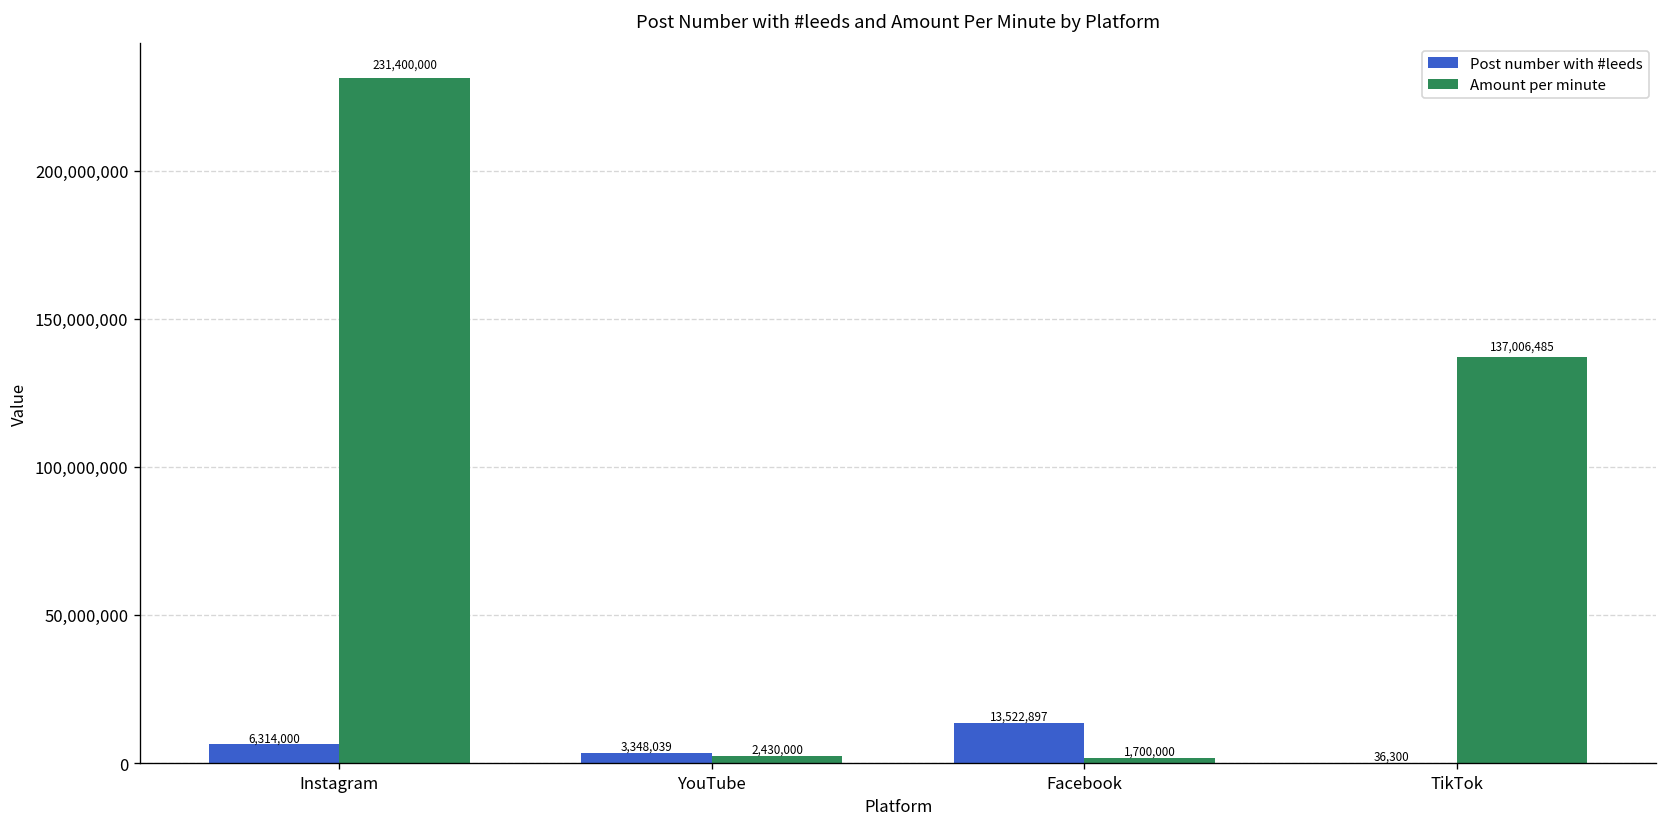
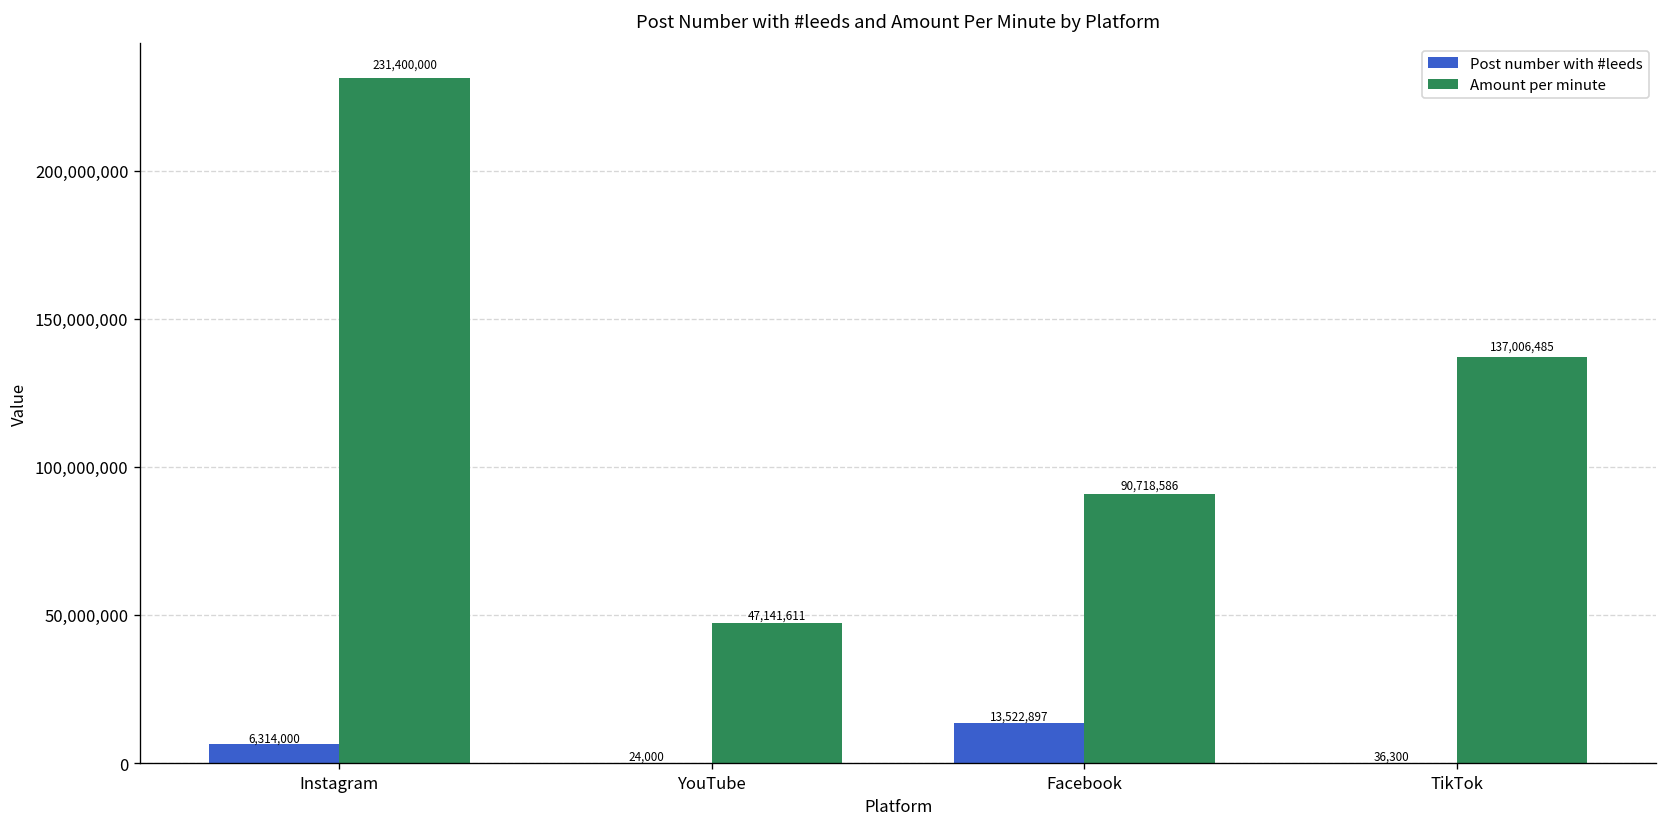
Post number with #leeds, YouTube: 3,348,039 -> 24,000
Amount per minute, YouTube: 2,430,000 -> 47,141,611
Amount per minute, Facebook: 1,700,000 -> 90,718,586
